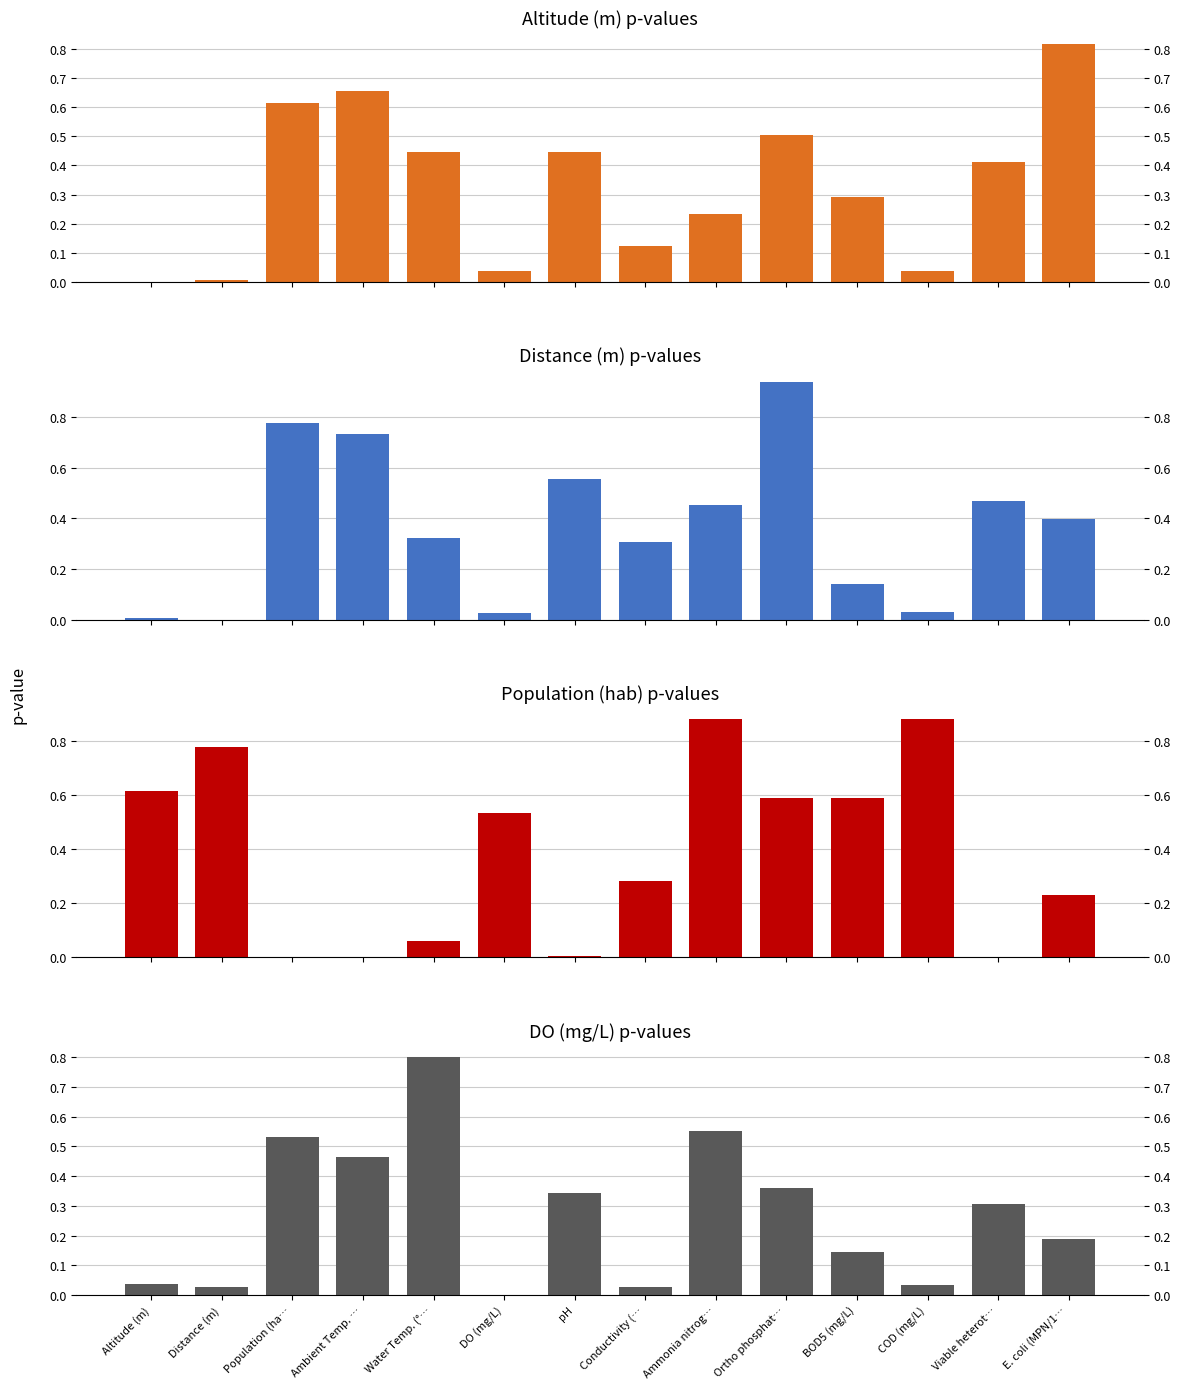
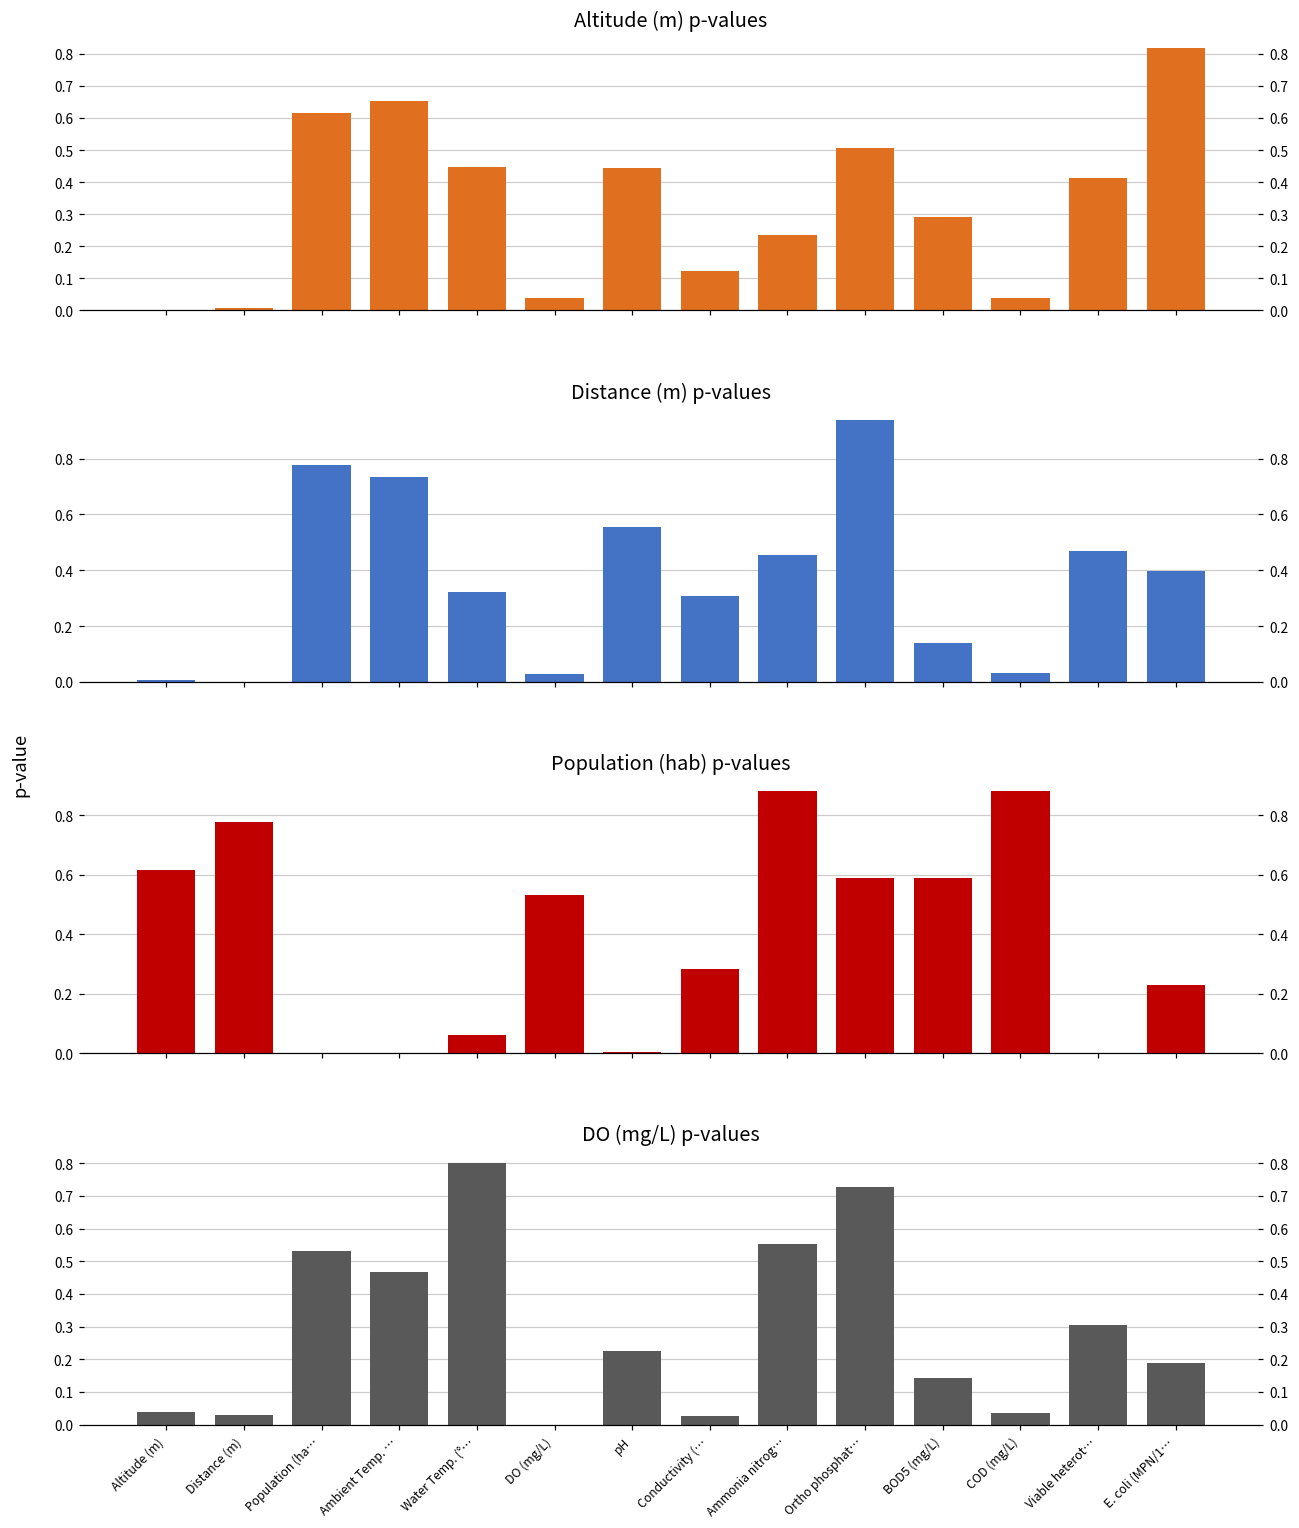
DO (mg/L) p-values, pH: 0.34 -> 0.23
DO (mg/L) p-values, Ortho phosphat…: 0.36 -> 0.73
